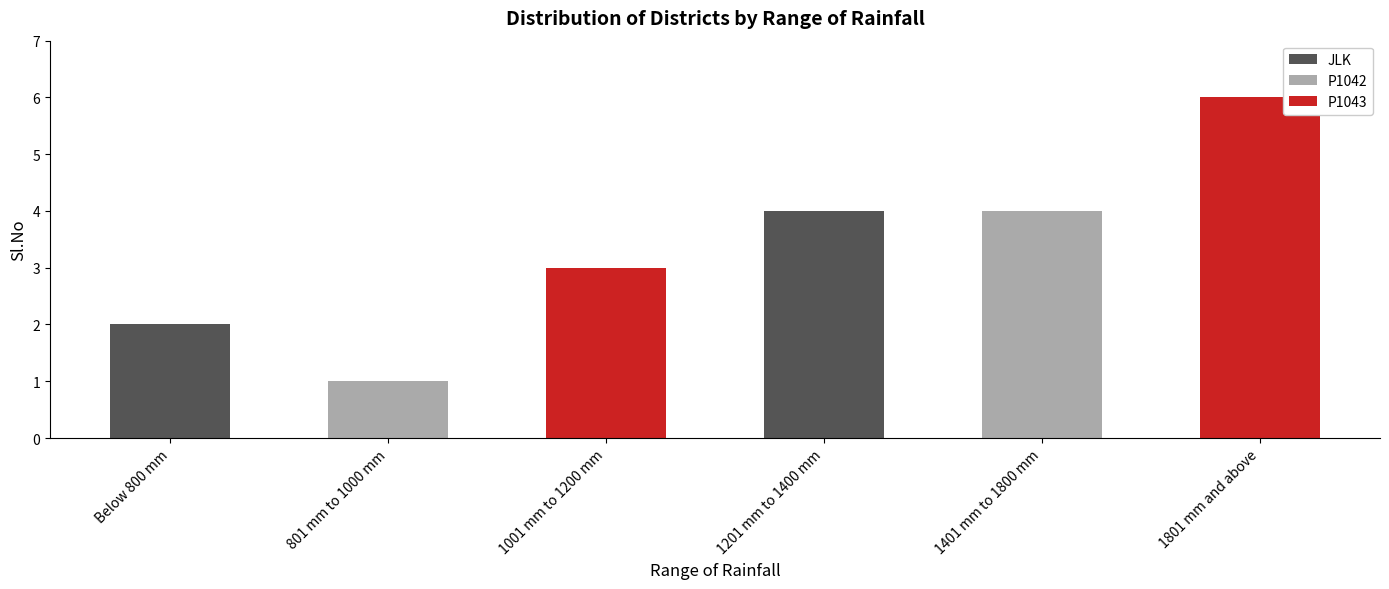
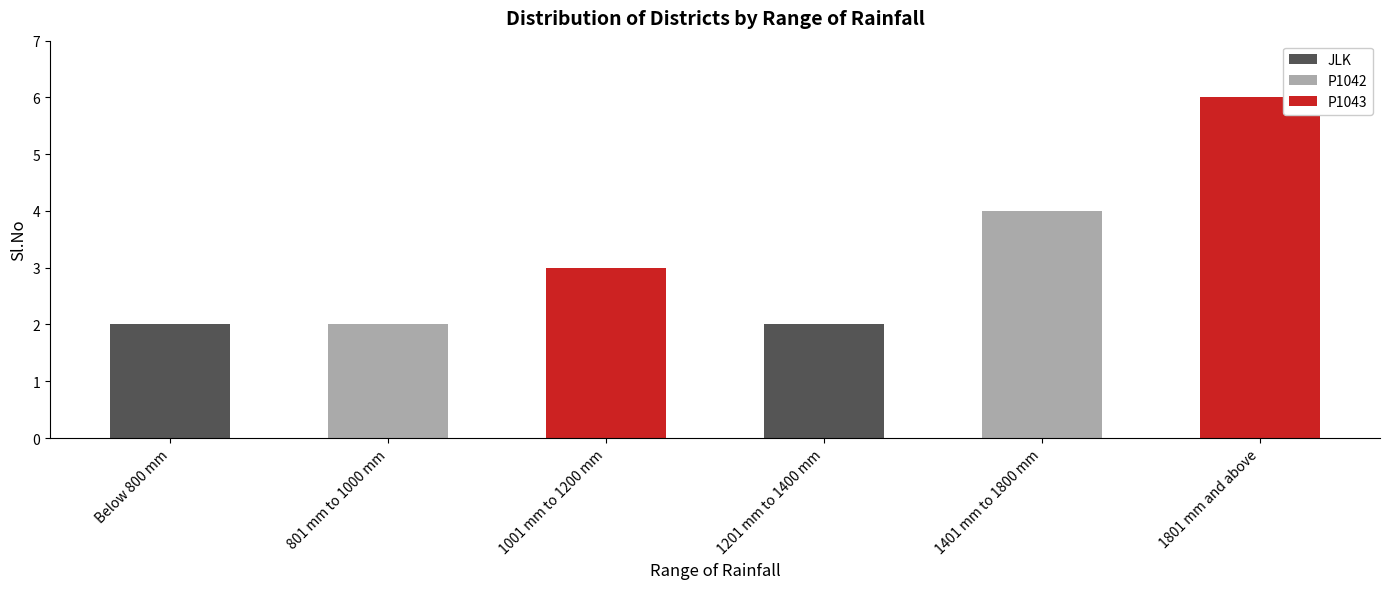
801 mm to 1000 mm: 1 -> 2
1201 mm to 1400 mm: 4 -> 2
